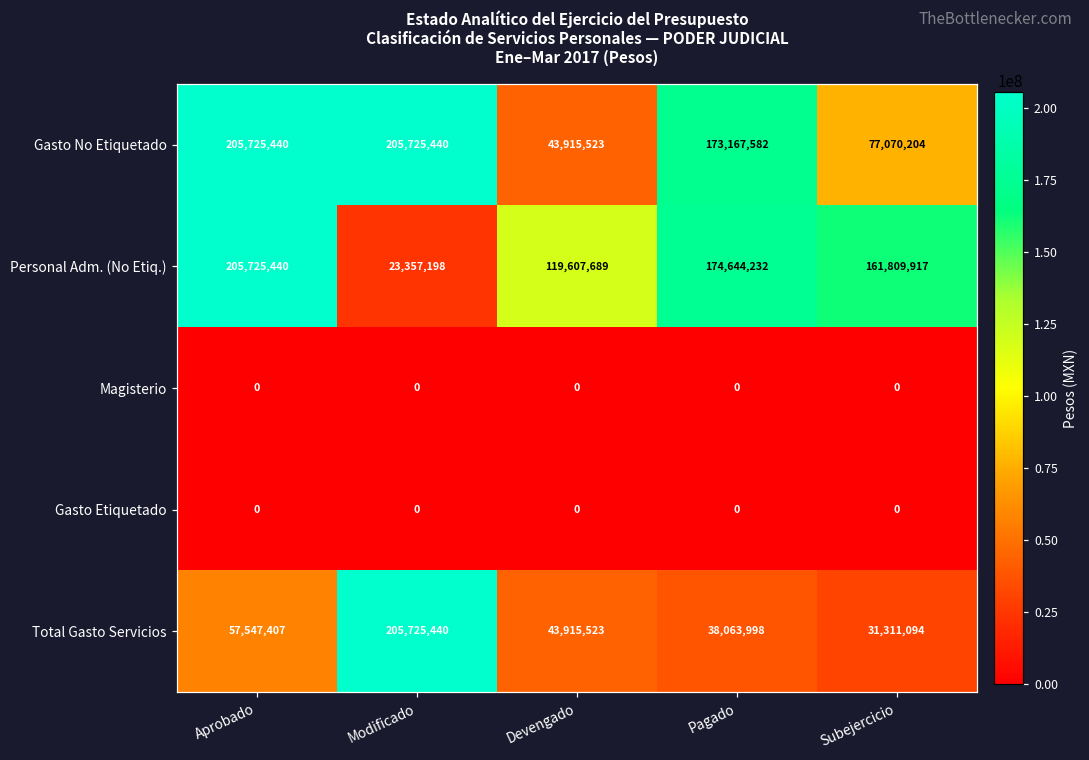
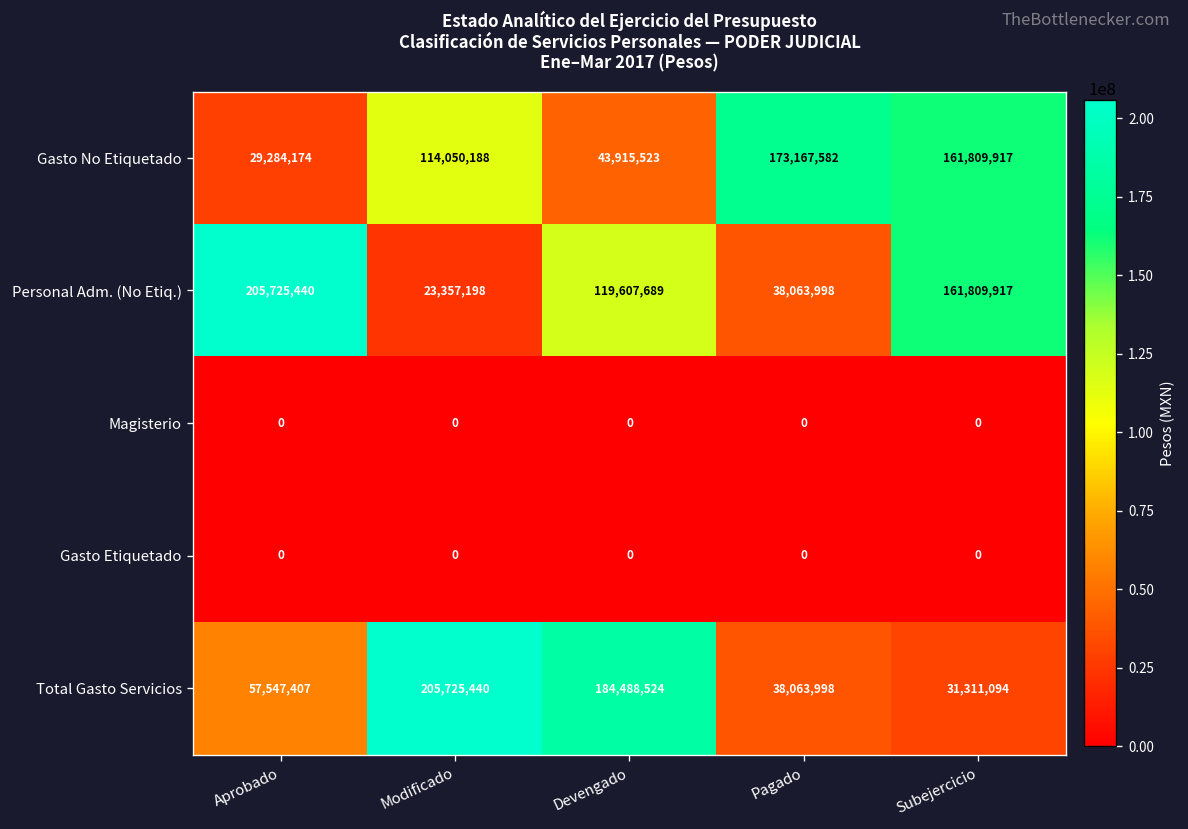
Gasto No Etiquetado, Aprobado: 205,725,440 -> 29,284,174
Gasto No Etiquetado, Modificado: 205,725,440 -> 114,050,188
Gasto No Etiquetado, Subejercicio: 77,070,204 -> 161,809,917
Personal Adm. (No Etiq.), Pagado: 174,644,232 -> 38,063,998
Total Gasto Servicios, Devengado: 43,915,523 -> 184,488,524
